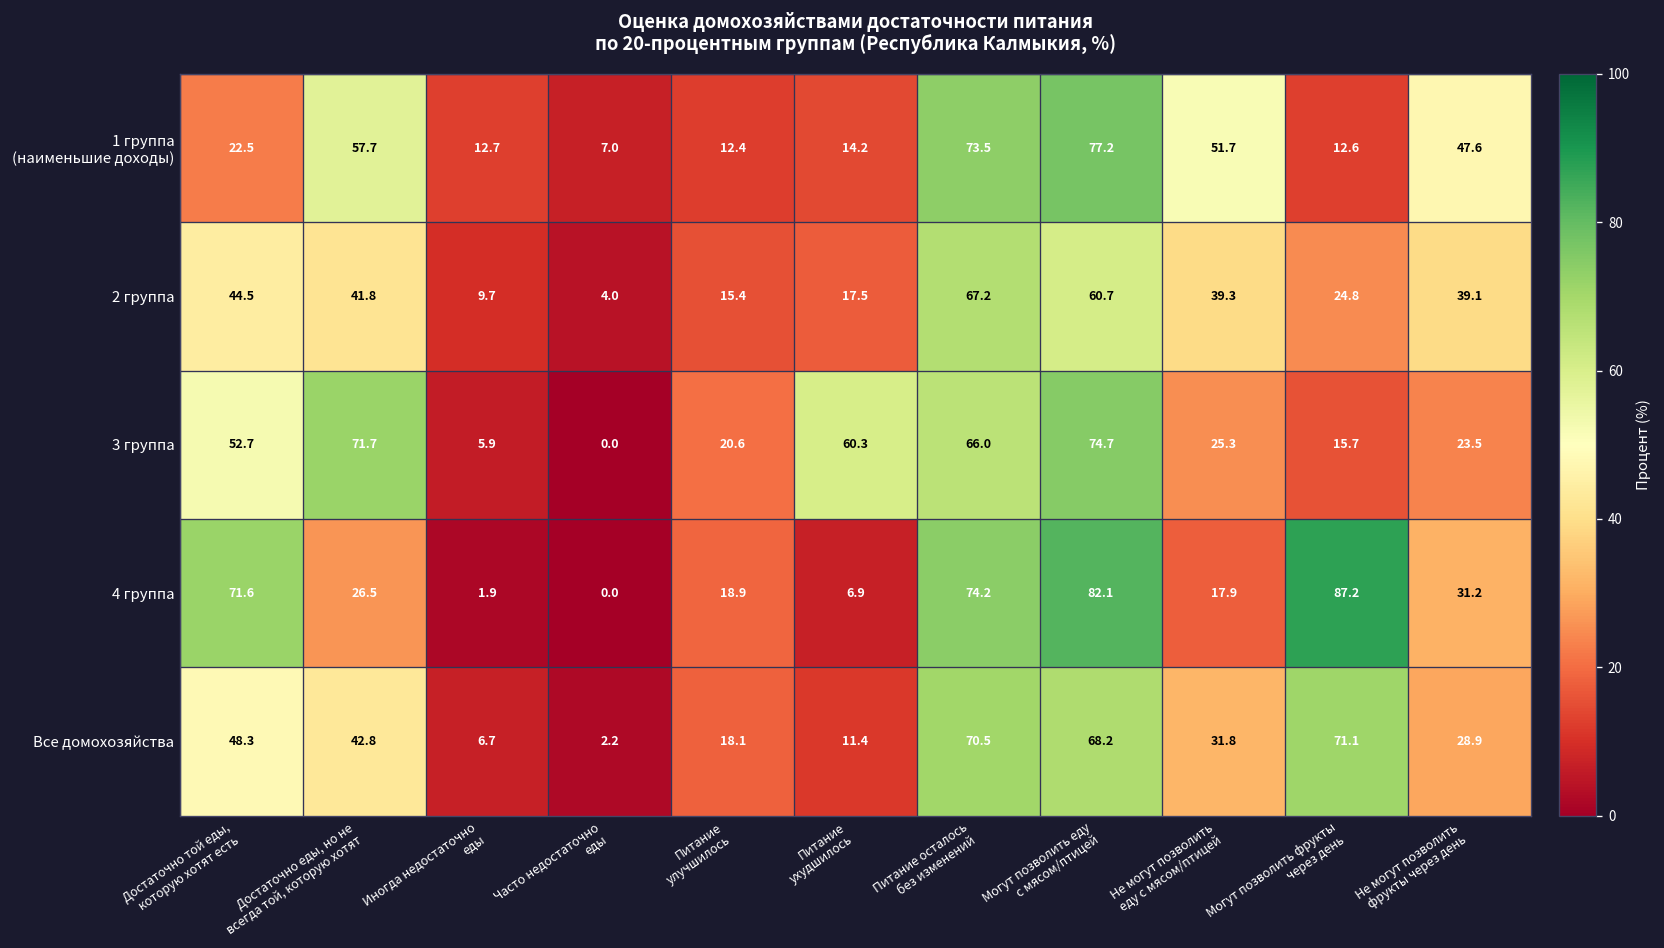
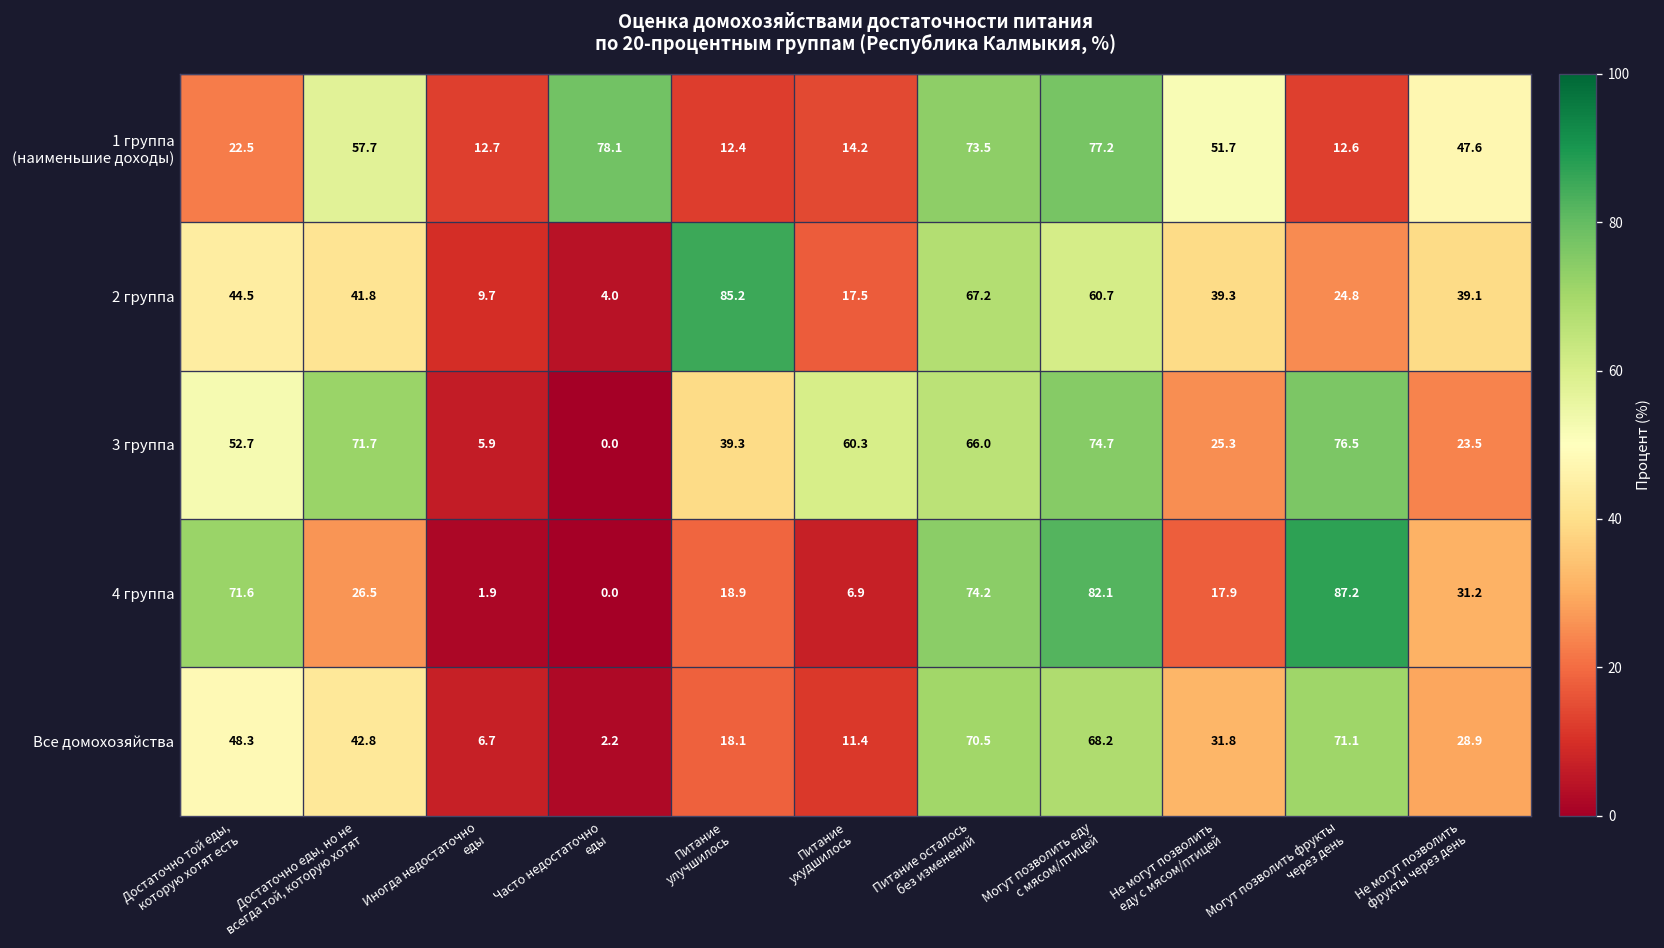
1 группа (наименьшие доходы), Часто недостаточно еды: 7.0 -> 78.1
2 группа, Питание улучшилось: 15.4 -> 85.2
3 группа, Питание улучшилось: 20.6 -> 39.3
3 группа, Могут позволить фрукты через день: 15.7 -> 76.5
